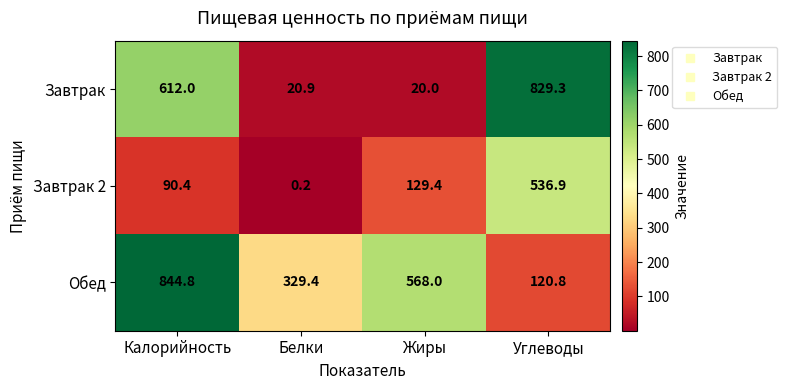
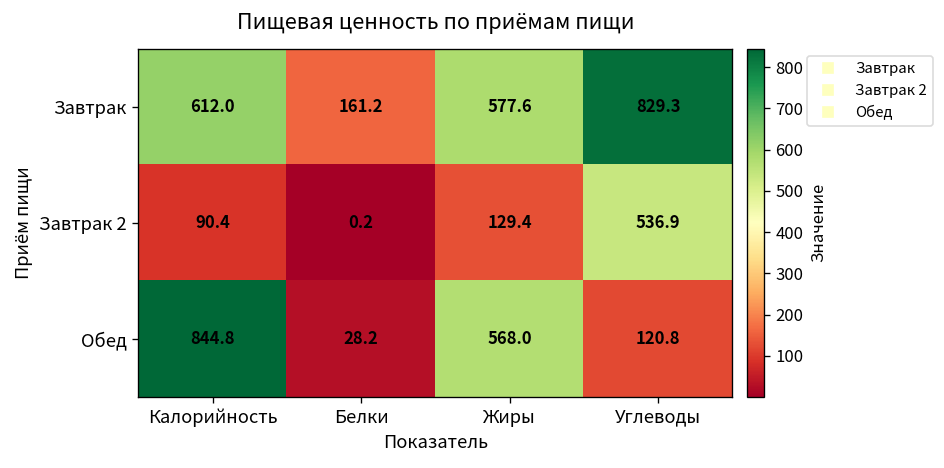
Завтрак, Белки: 20.9 -> 161.2
Завтрак, Жиры: 20.0 -> 577.6
Обед, Белки: 329.4 -> 28.2
